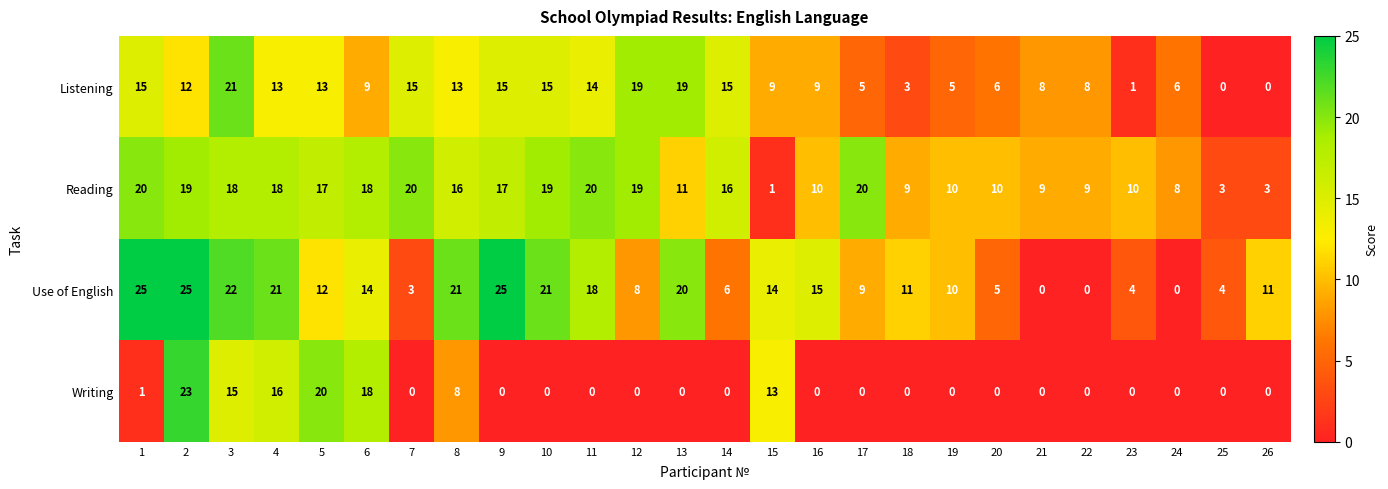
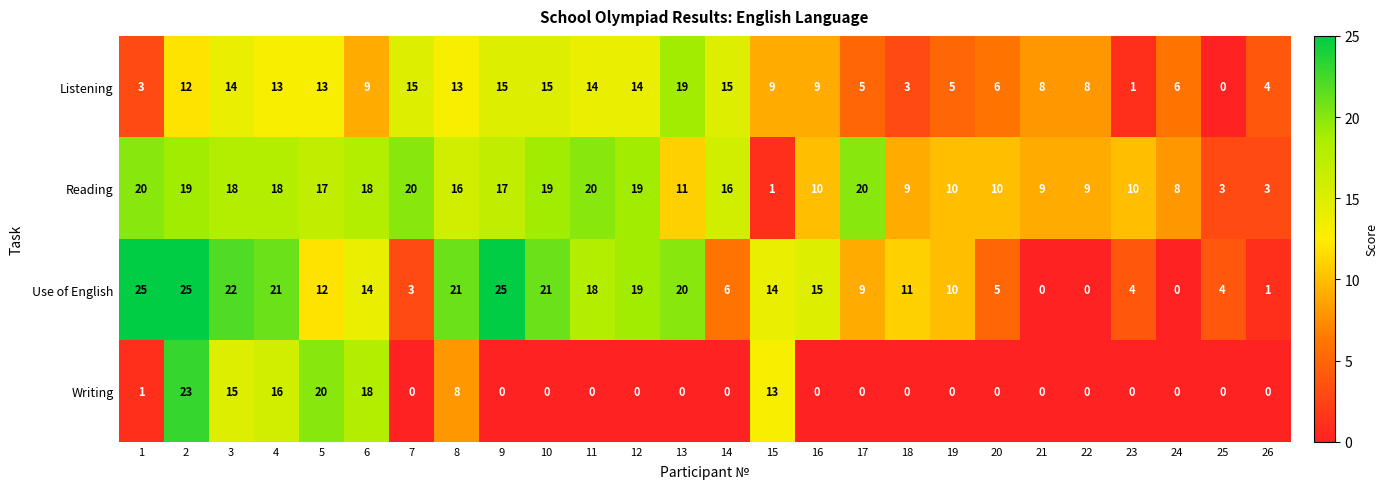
Listening, 1: 15 -> 3
Listening, 3: 21 -> 14
Listening, 12: 19 -> 14
Listening, 26: 0 -> 4
Use of English, 12: 8 -> 19
Use of English, 26: 11 -> 1
